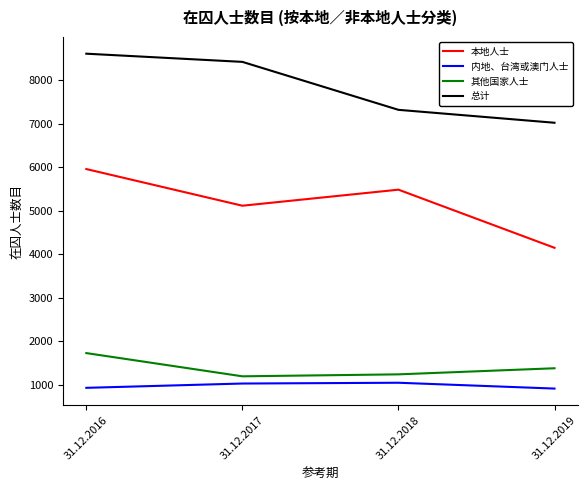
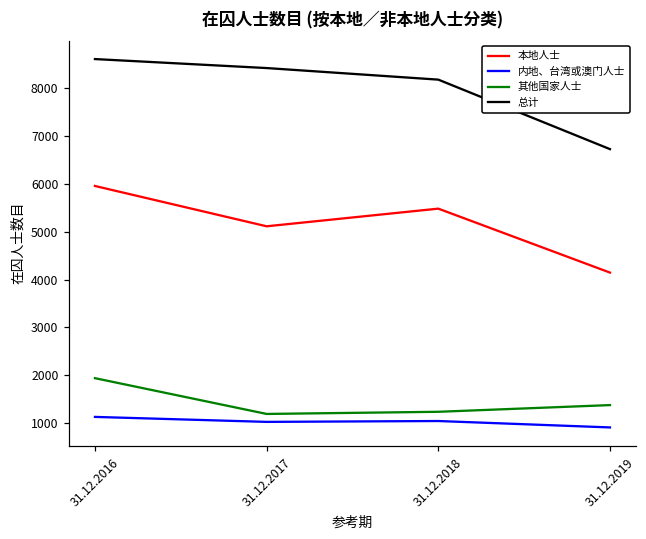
内地、台湾或澳门人士, 31.12.2016: 900 -> 1100
其他国家人士, 31.12.2016: 1700 -> 1900
总计, 31.12.2018: 7300 -> 8200
总计, 31.12.2019: 7000 -> 6700
